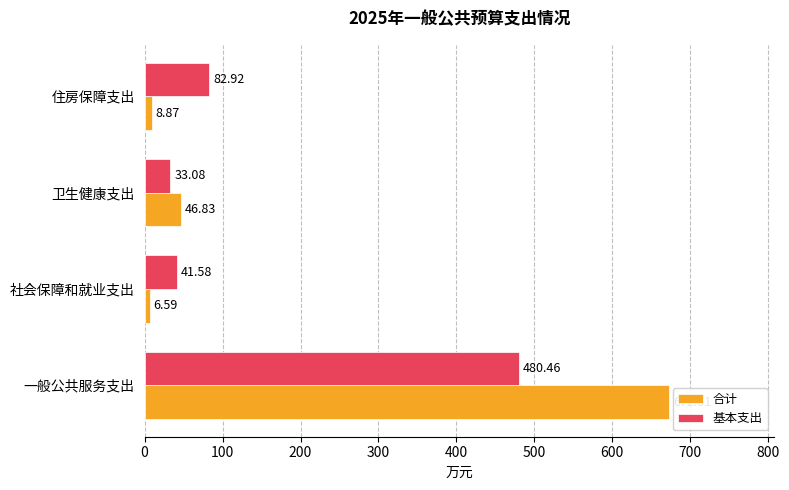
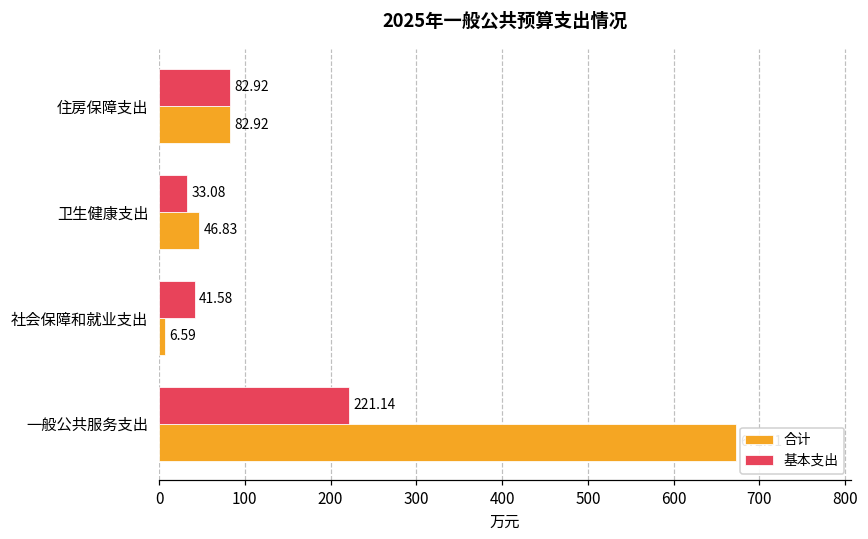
合计, 住房保障支出: 8.87 -> 82.92
基本支出, 一般公共服务支出: 480.46 -> 221.14
